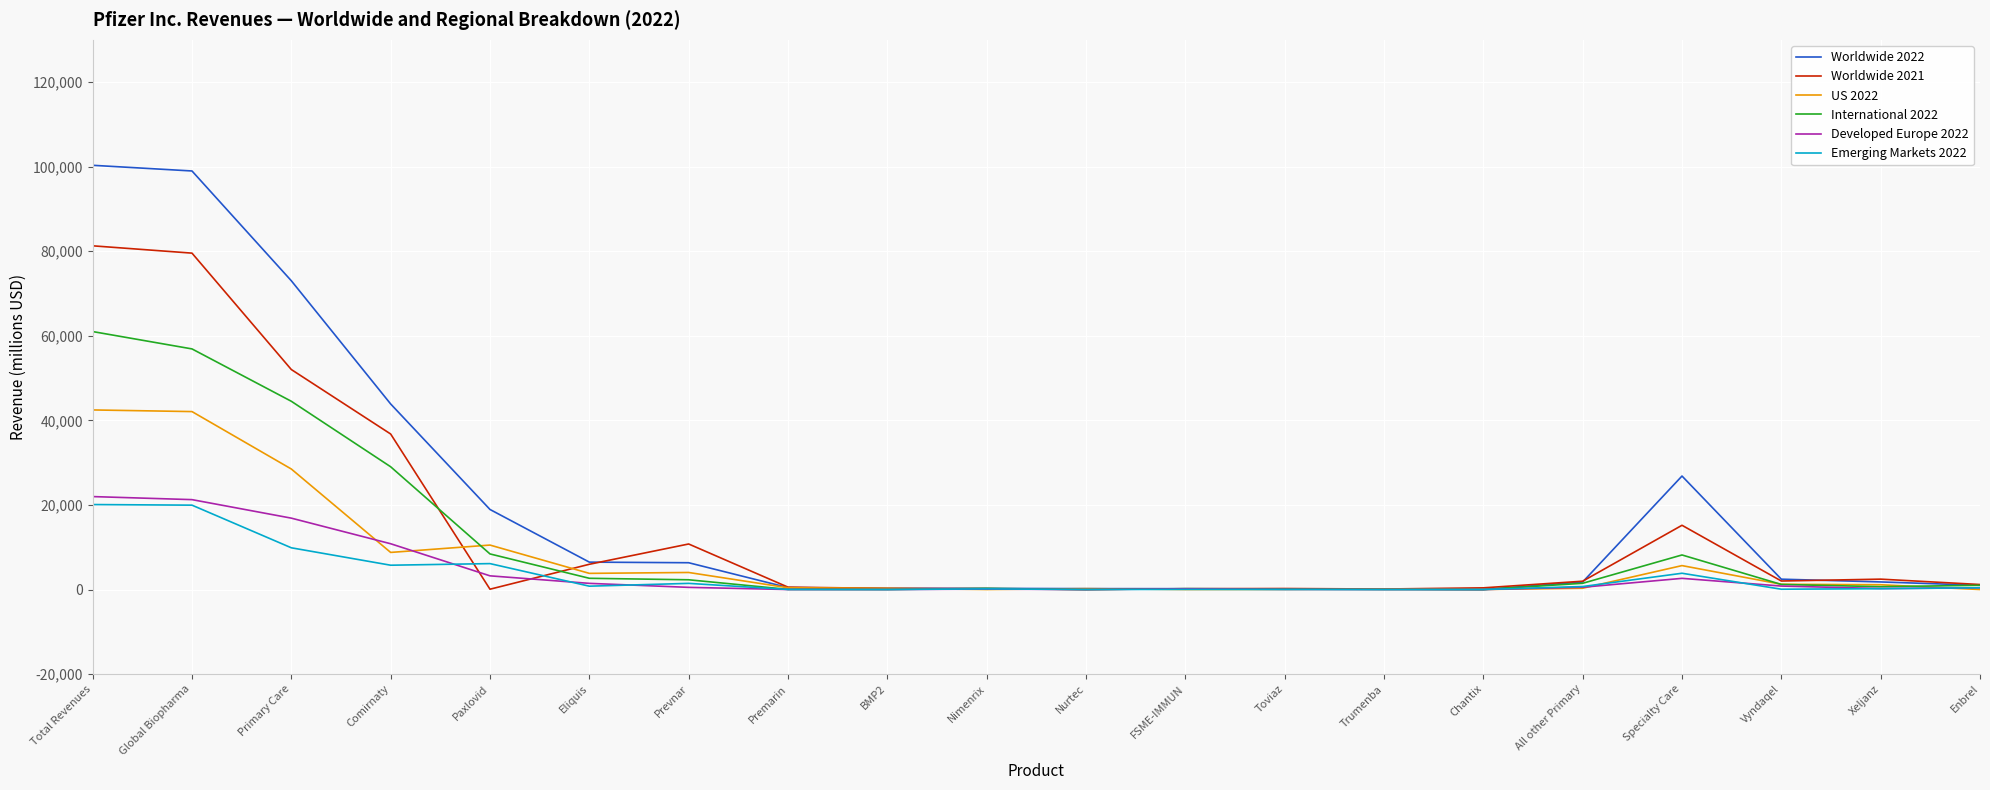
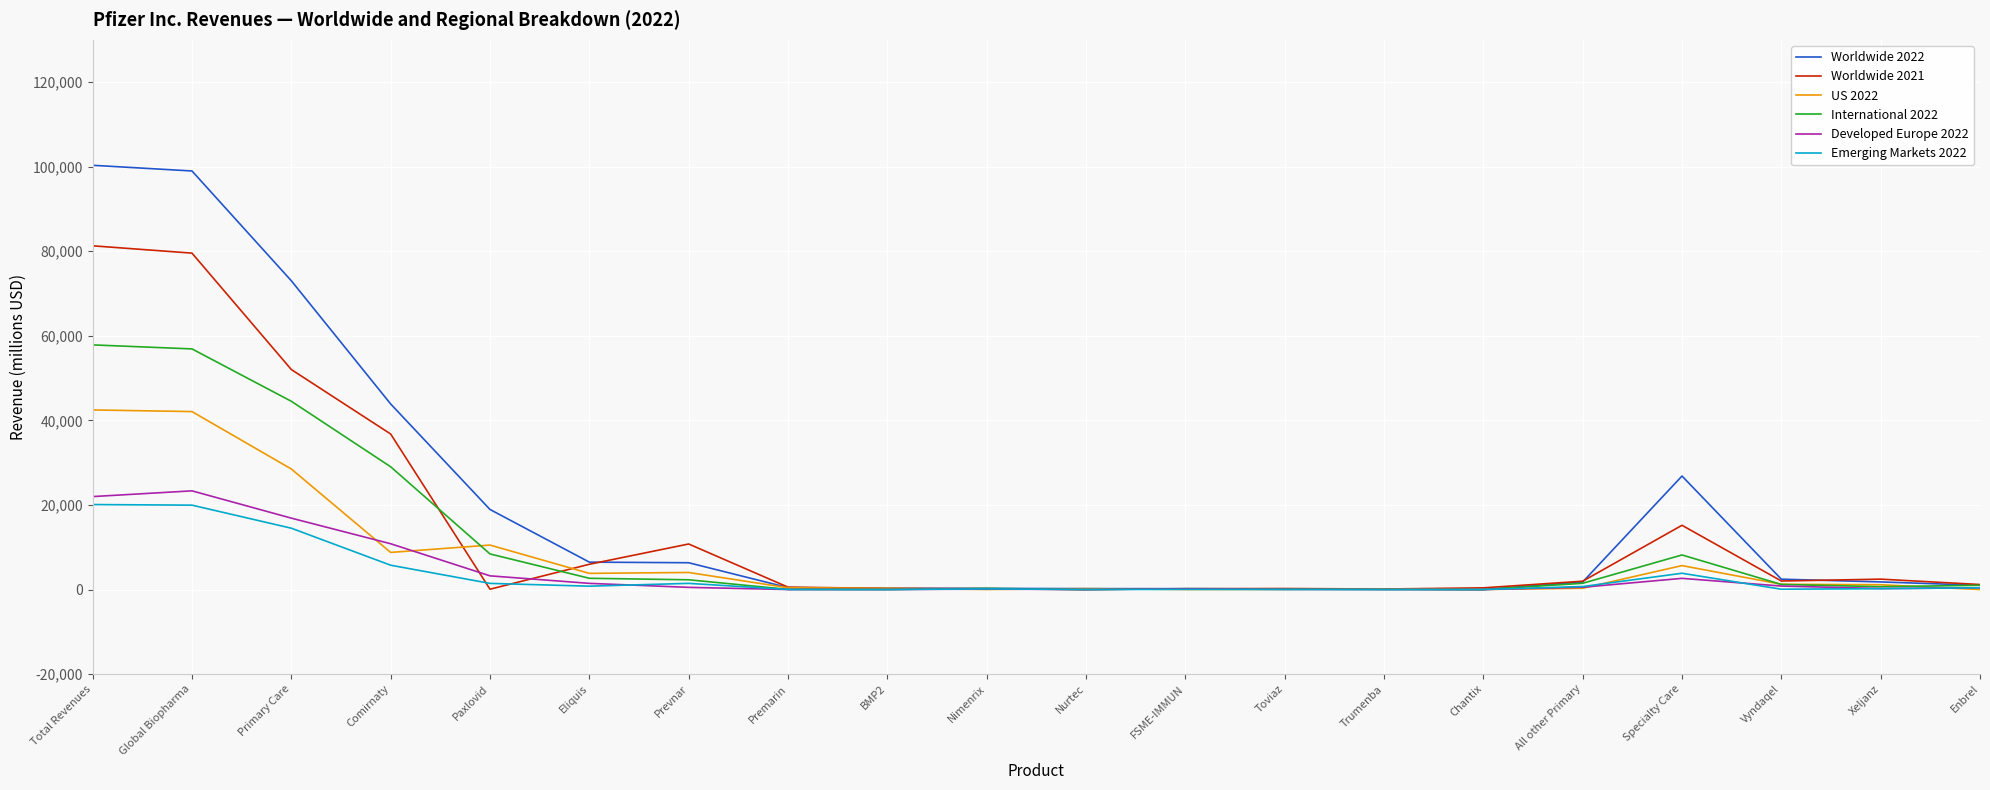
International 2022, Total Revenues: 61,000 -> 58,000
Developed Europe 2022, Global Biopharma: 21,000 -> 23,000
Emerging Markets 2022, Primary Care: 10,000 -> 15,000
Emerging Markets 2022, Paxlovid: 6,000 -> 1,000
